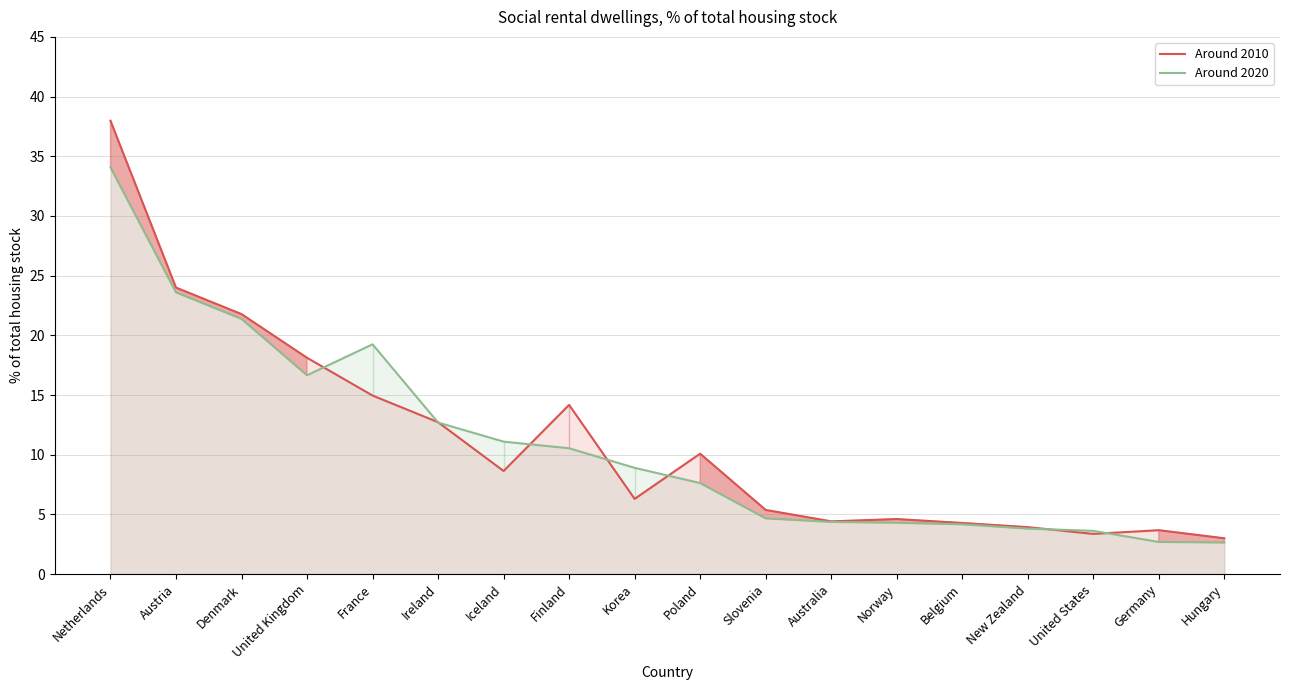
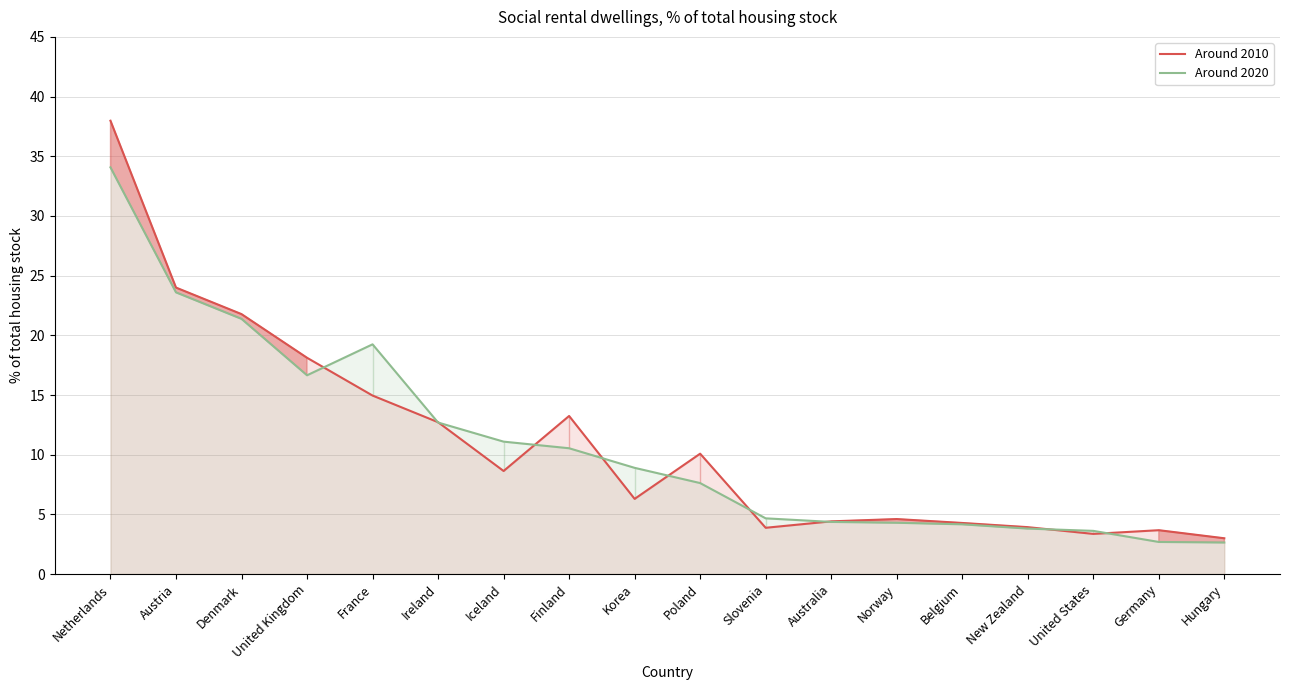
Around 2010, Finland: 14.2 -> 13.2
Around 2010, Slovenia: 5.4 -> 3.9
